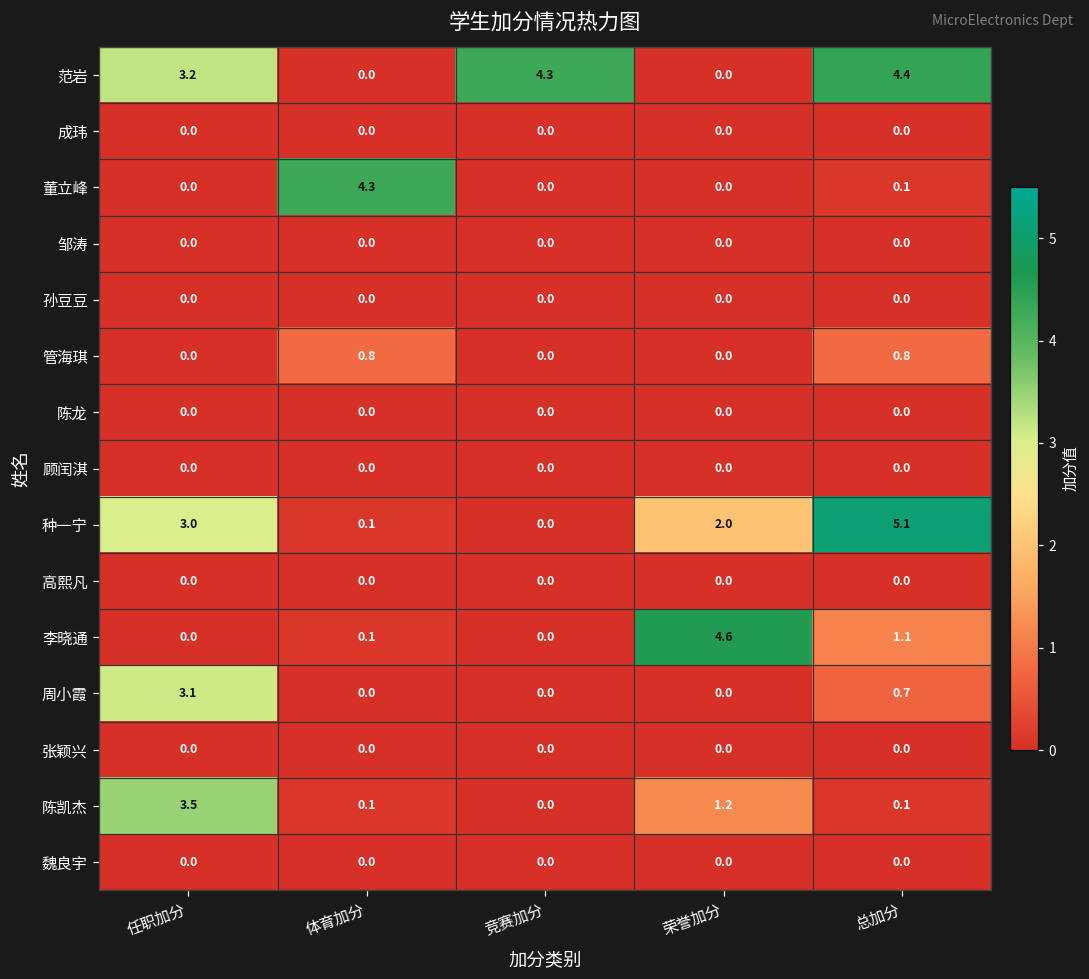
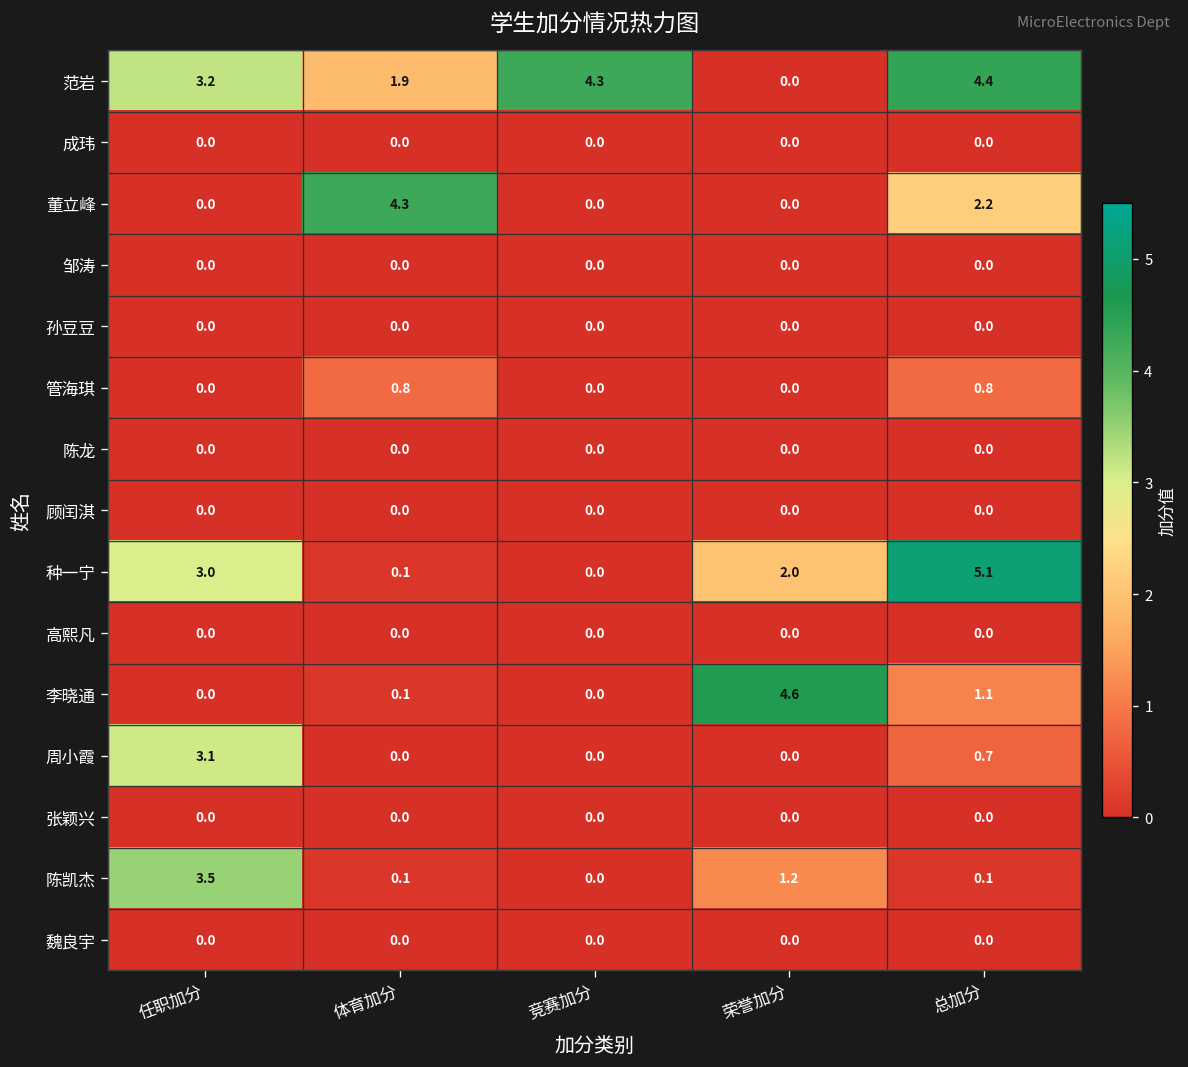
范岩, 体育加分: 0.0 -> 1.9
董立峰, 总加分: 0.1 -> 2.2
